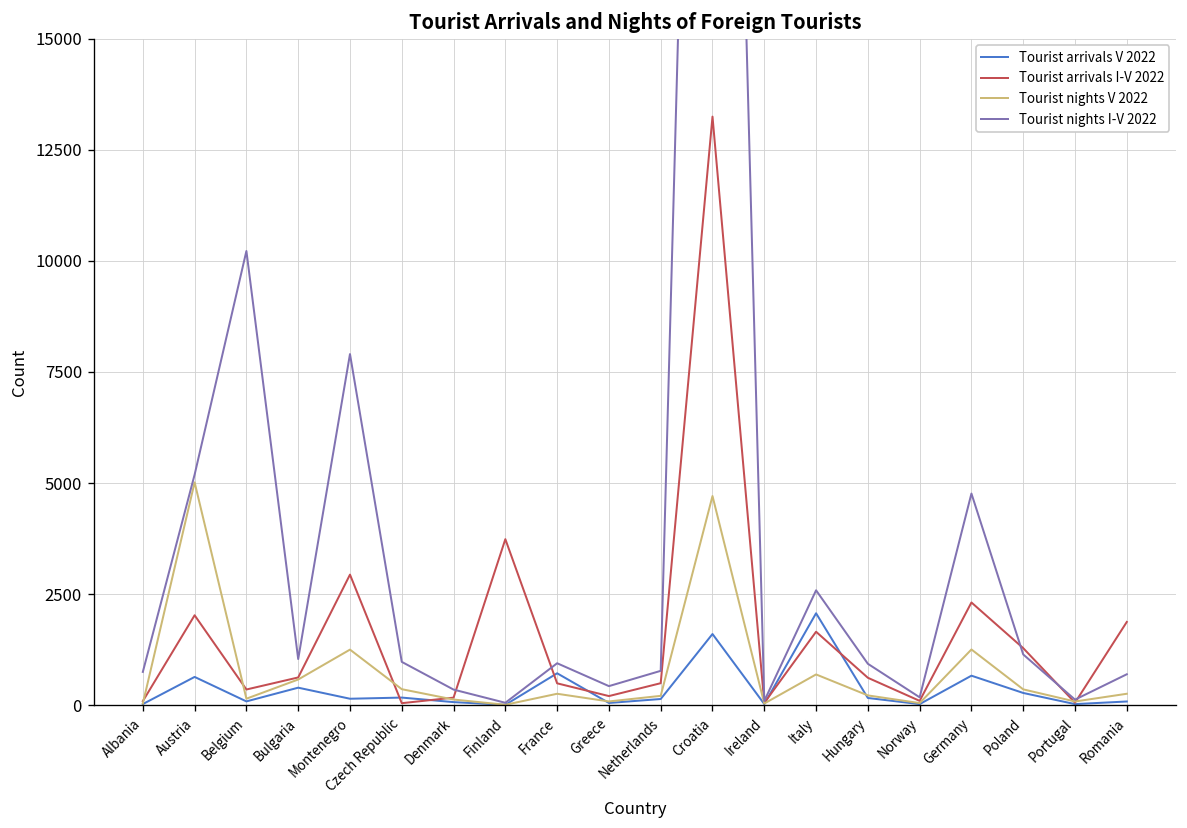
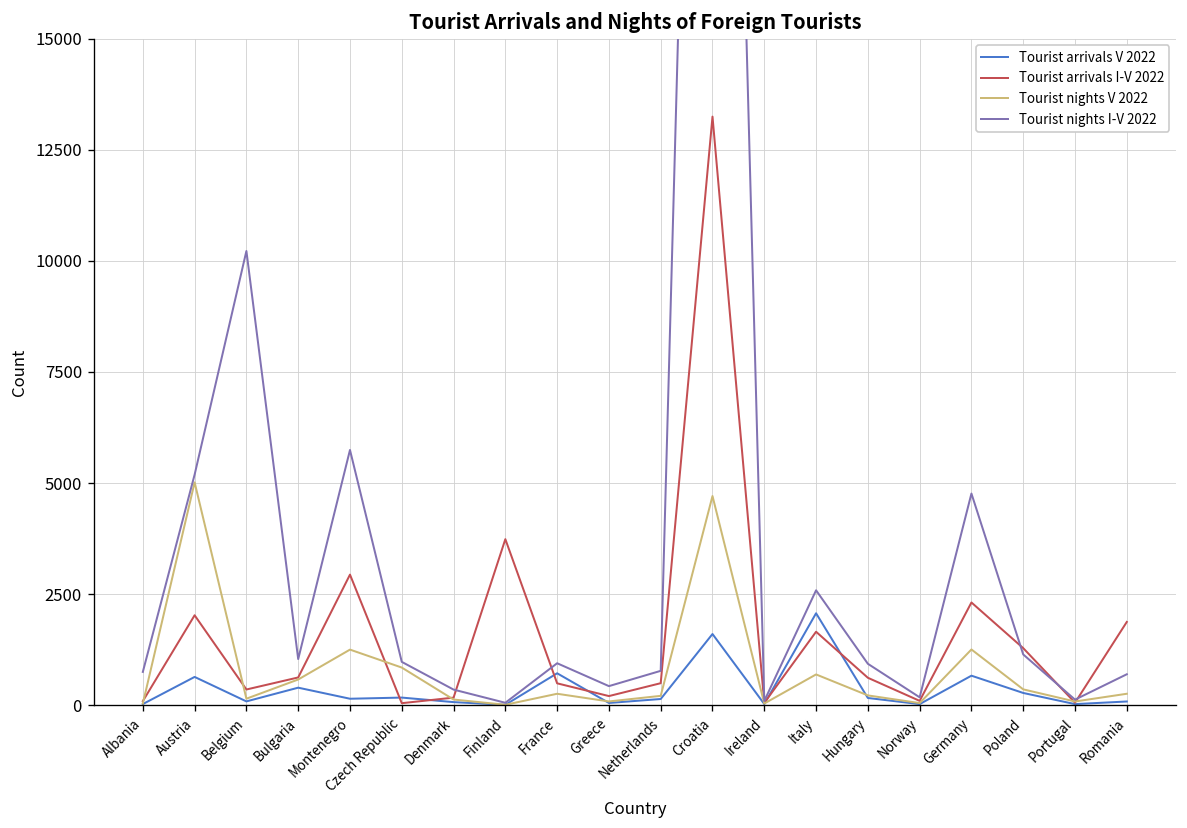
Tourist nights I-V 2022, Montenegro: 7900 -> 5700
Tourist nights V 2022, Czech Republic: 400 -> 800
